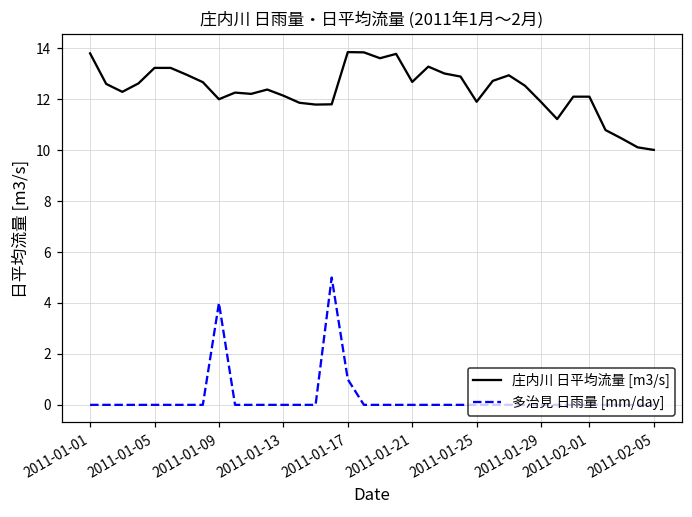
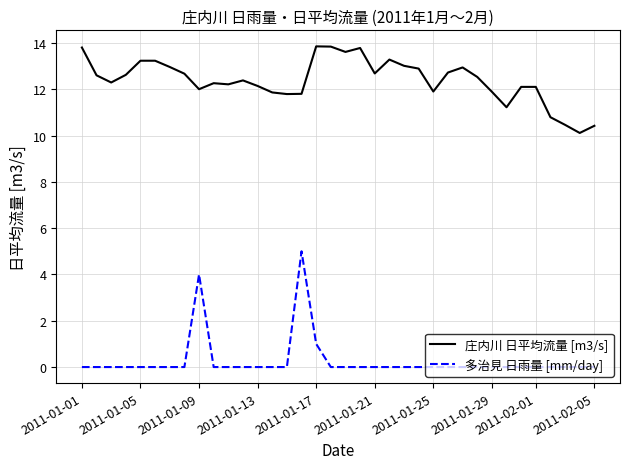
庄内川 日平均流量 [m3/s], 2011-02-05: 10.0 -> 10.4
